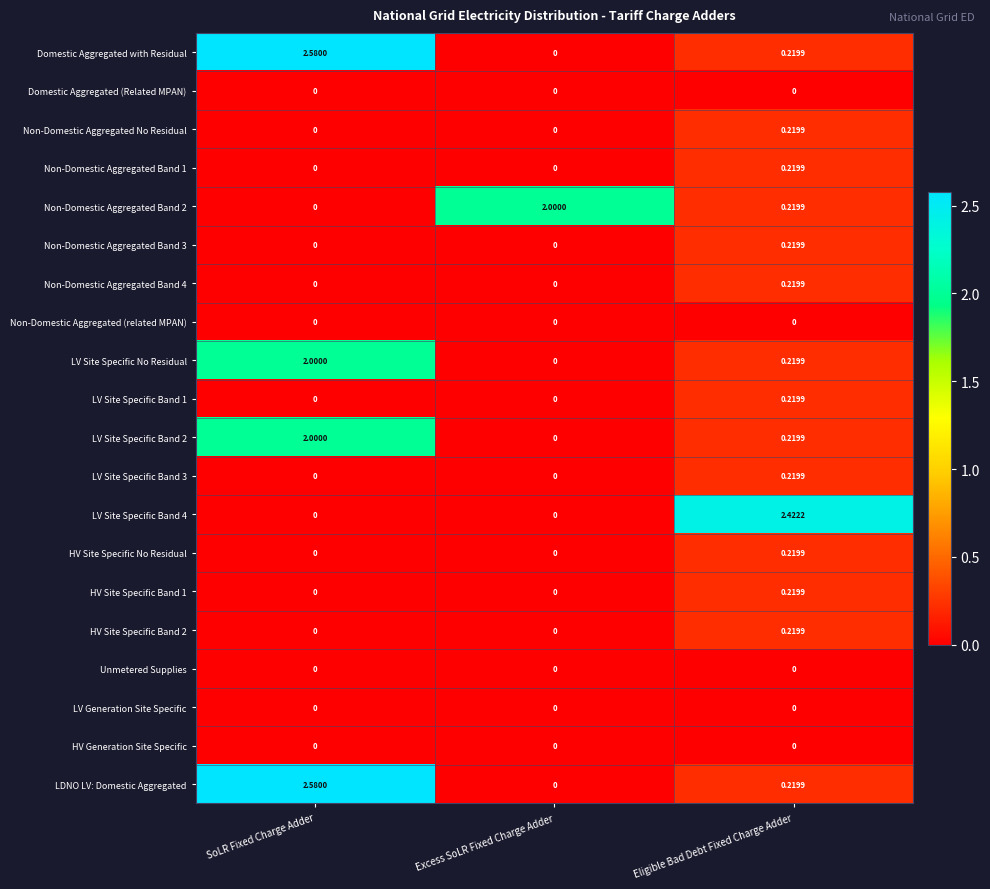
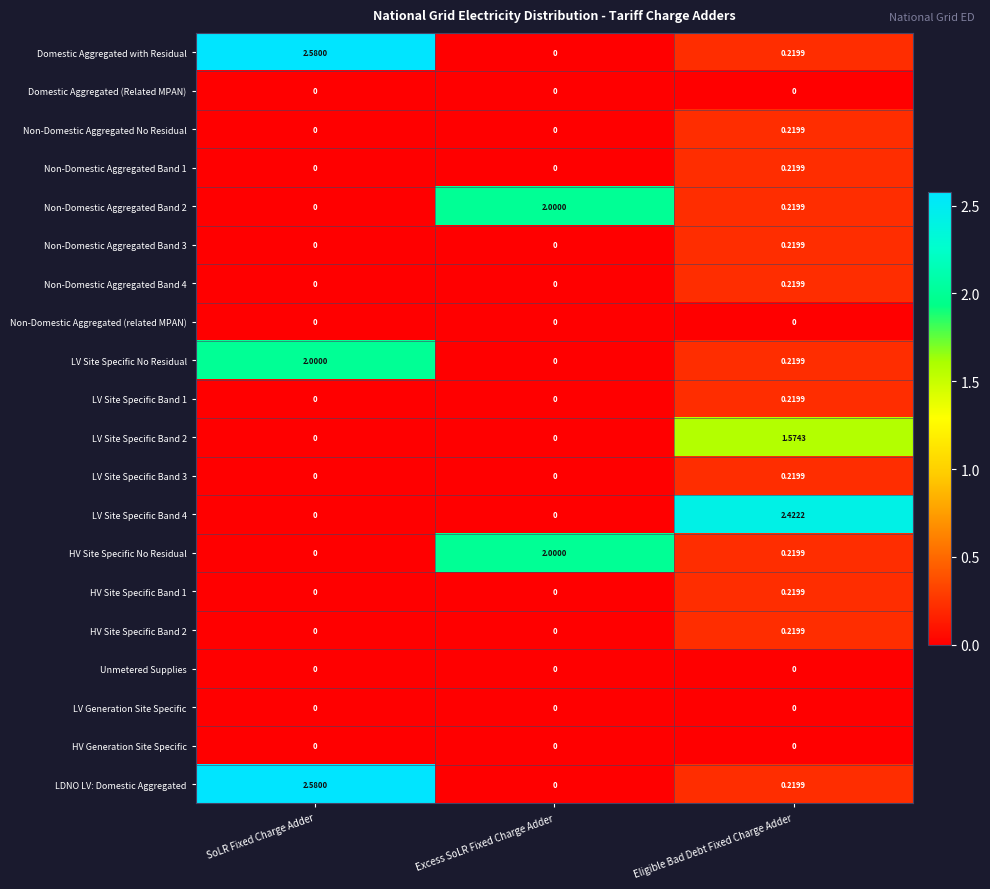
LV Site Specific Band 2, SoLR Fixed Charge Adder: 2.0000 -> 0
LV Site Specific Band 2, Eligible Bad Debt Fixed Charge Adder: 0.2199 -> 1.5743
HV Site Specific No Residual, Excess SoLR Fixed Charge Adder: 0 -> 2.0000
